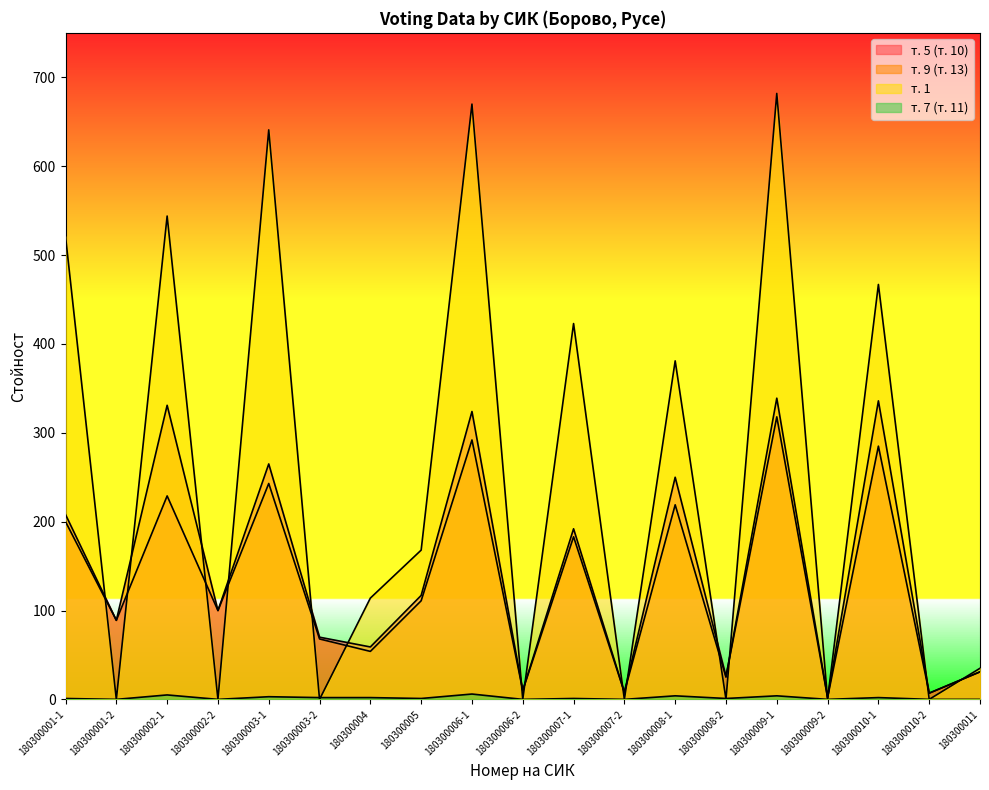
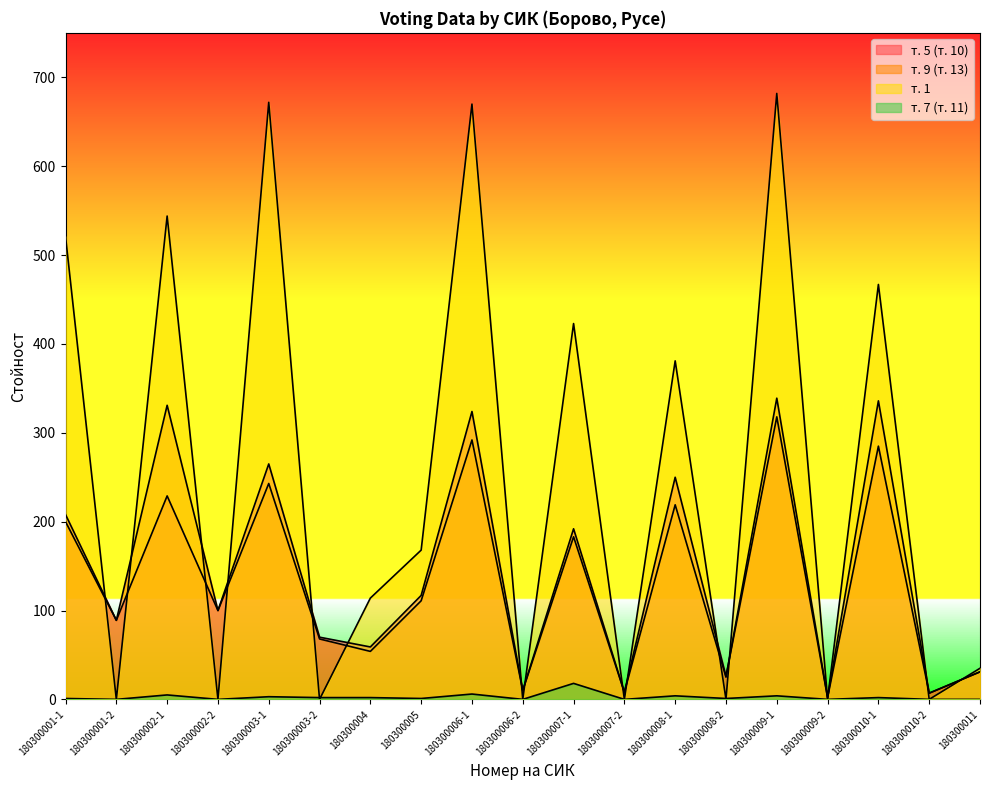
т. 1, 180300003-1: 640 -> 670
т. 7 (т. 11), 180300007-1: 0 -> 20
